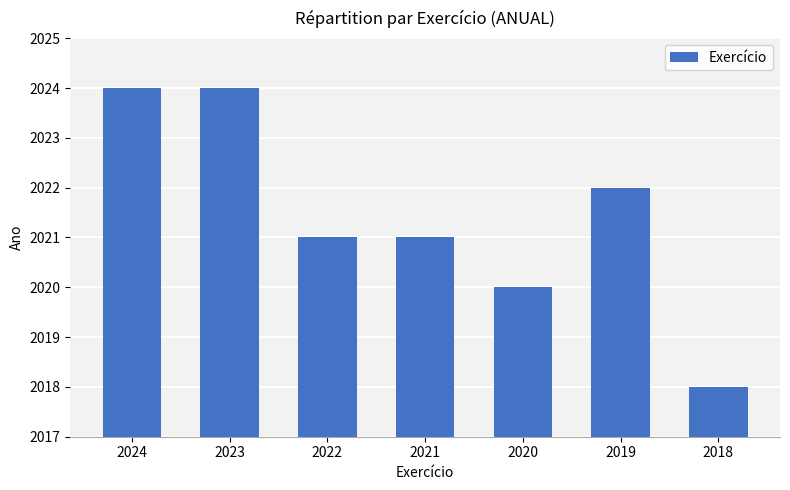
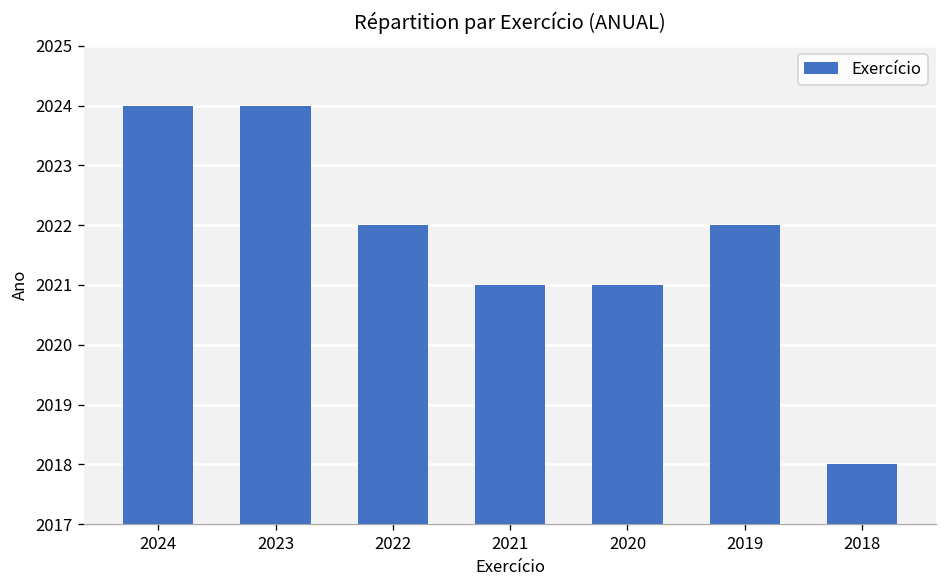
2022: 2021 -> 2022
2020: 2020 -> 2021
